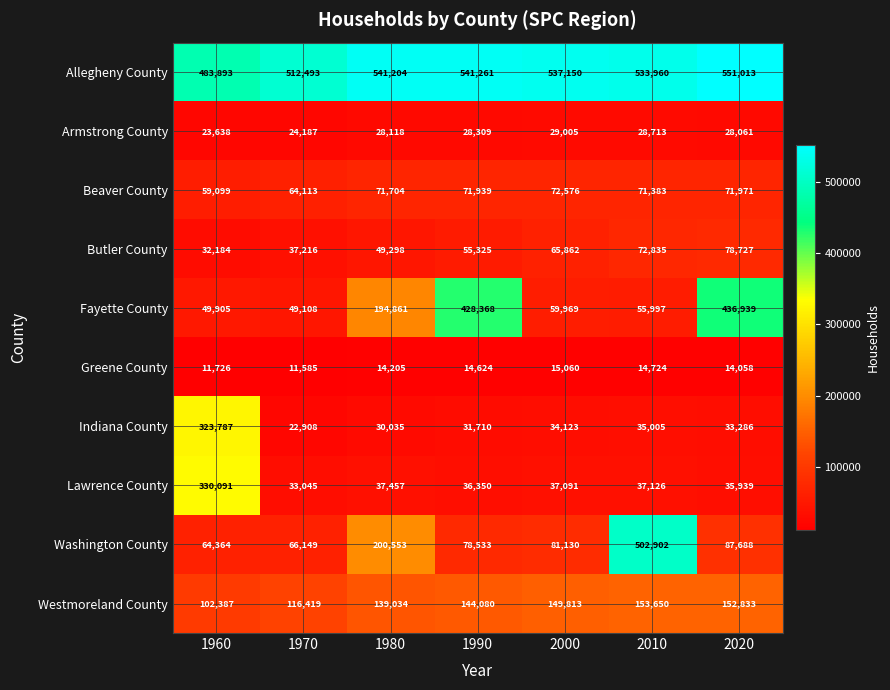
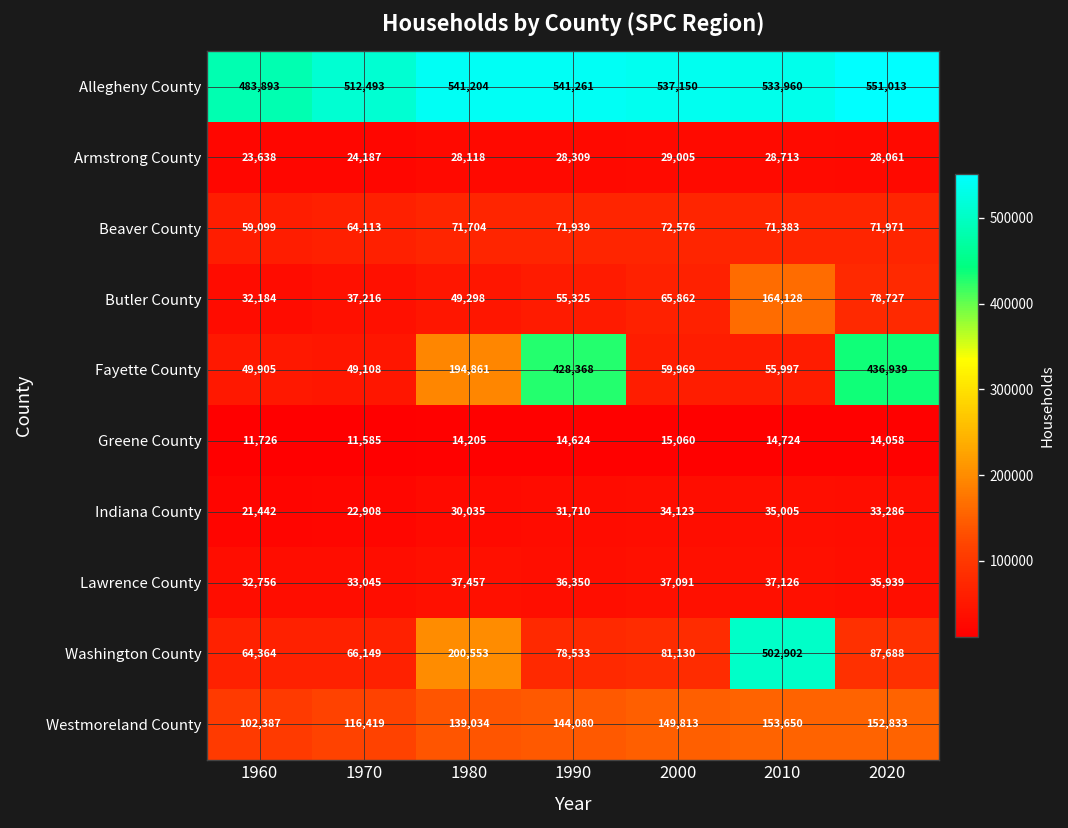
Butler County, 2010: 72,835 -> 164,128
Indiana County, 1960: 323,787 -> 21,442
Lawrence County, 1960: 330,091 -> 32,756
